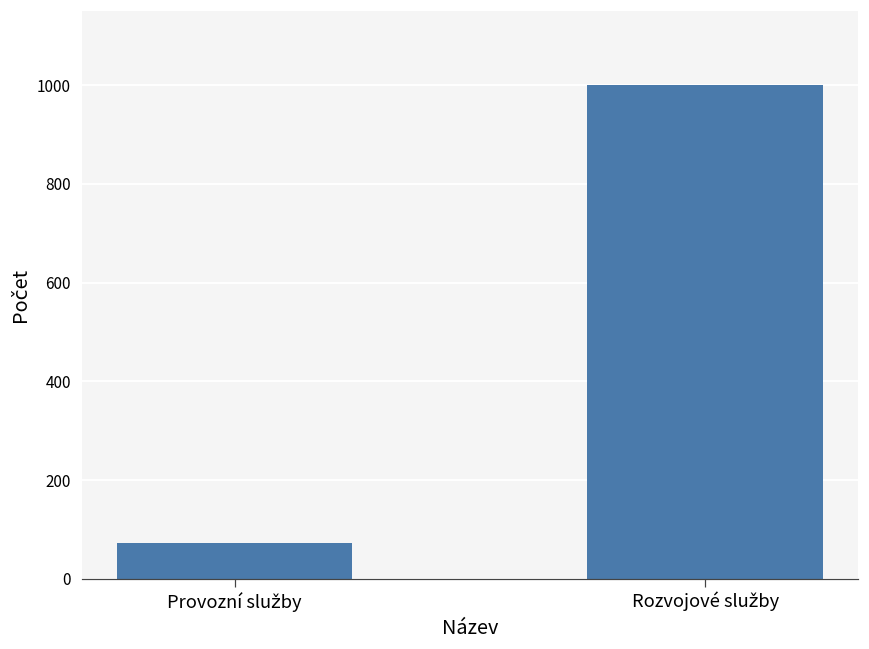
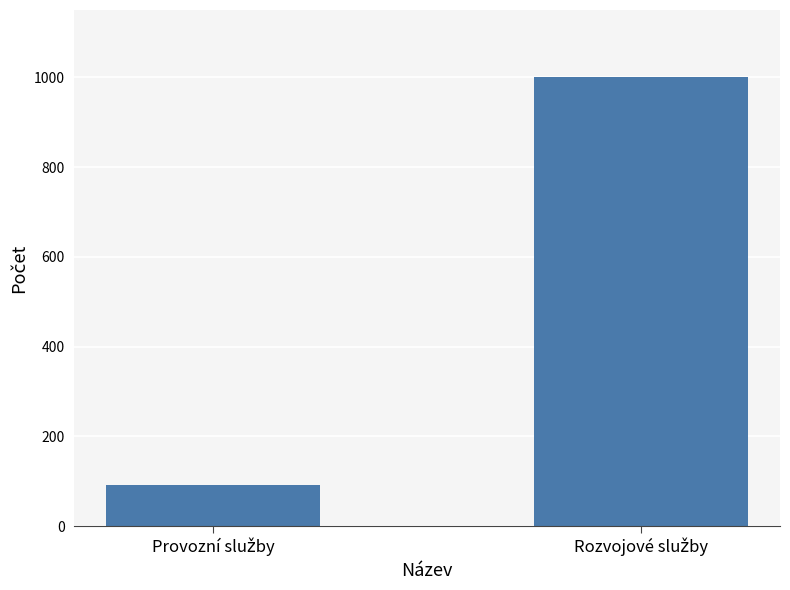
Provozní služby: 70 -> 90
